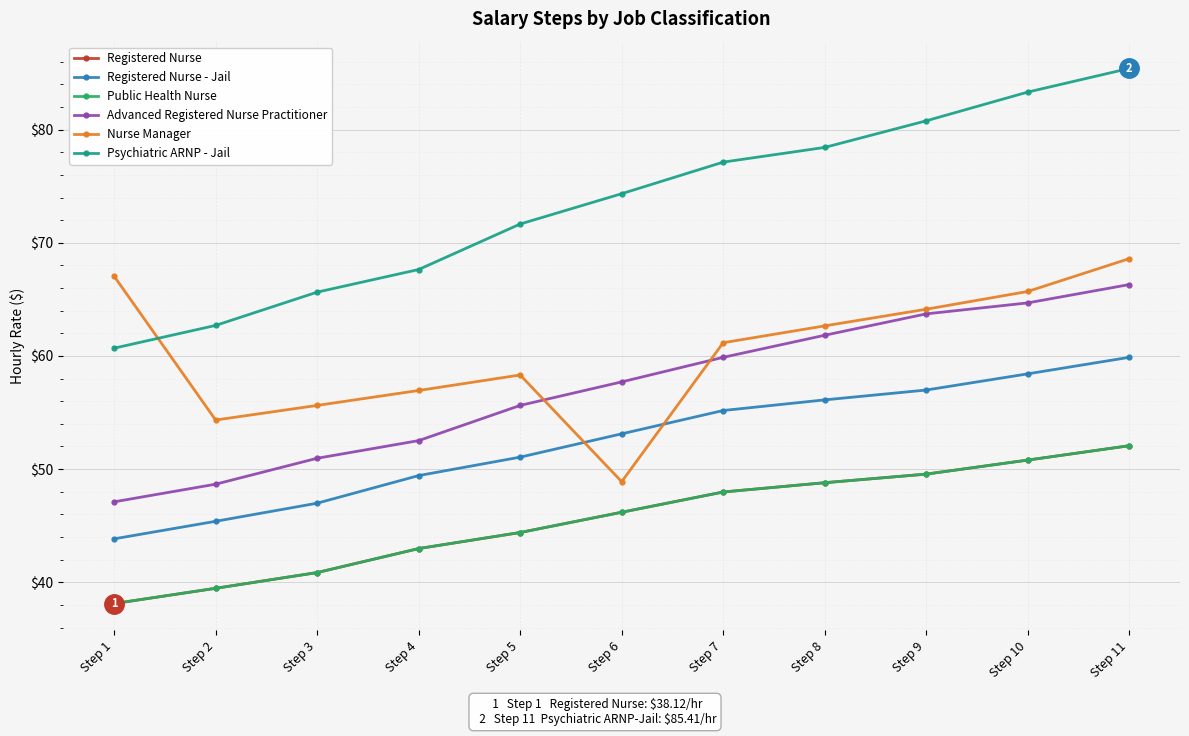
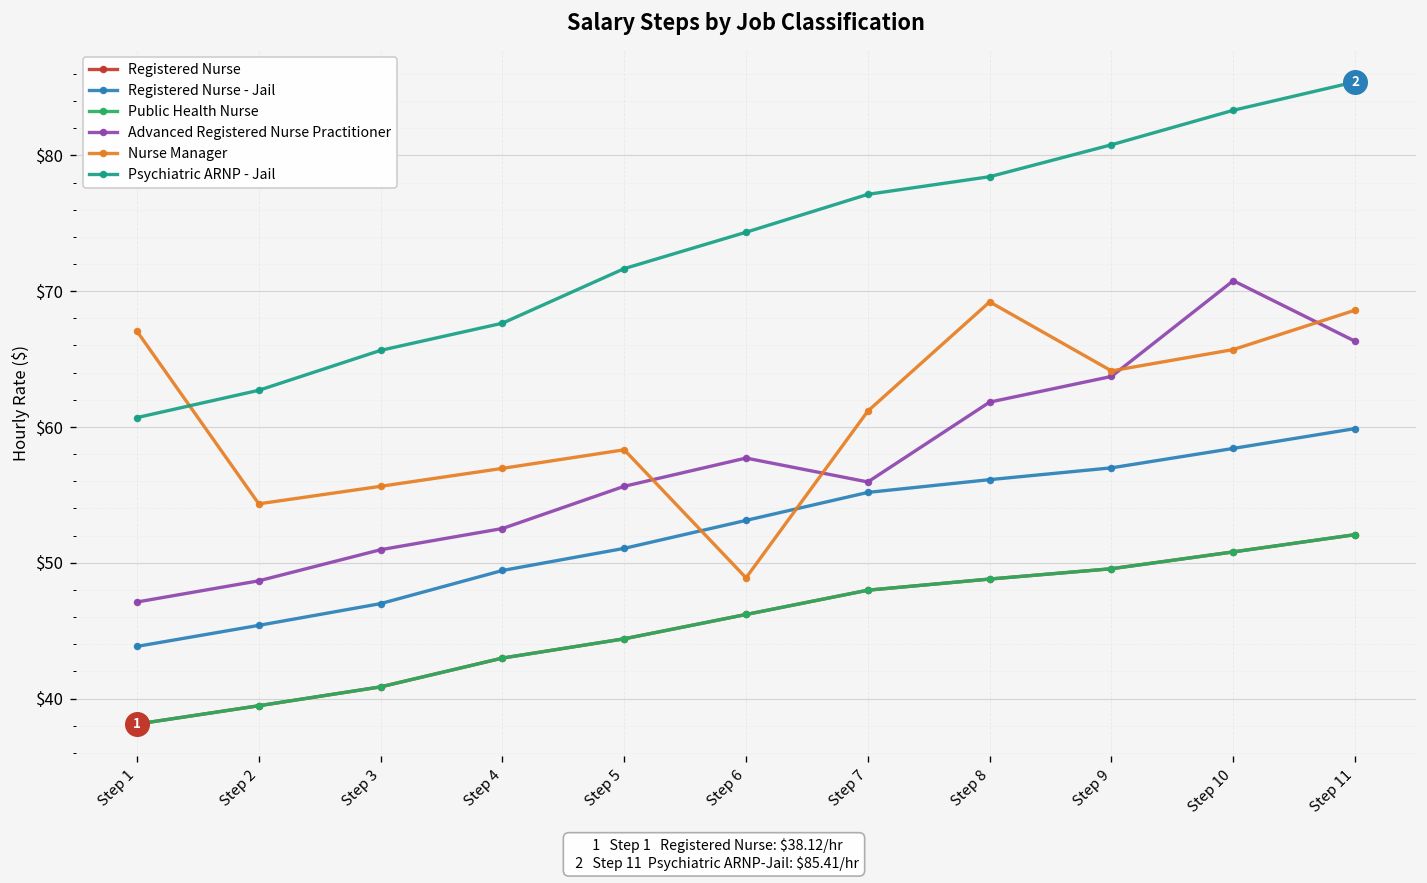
Advanced Registered Nurse Practitioner, Step 7: $59.9 -> $56.0
Nurse Manager, Step 8: $62.7 -> $69.2
Advanced Registered Nurse Practitioner, Step 10: $64.7 -> $70.8
